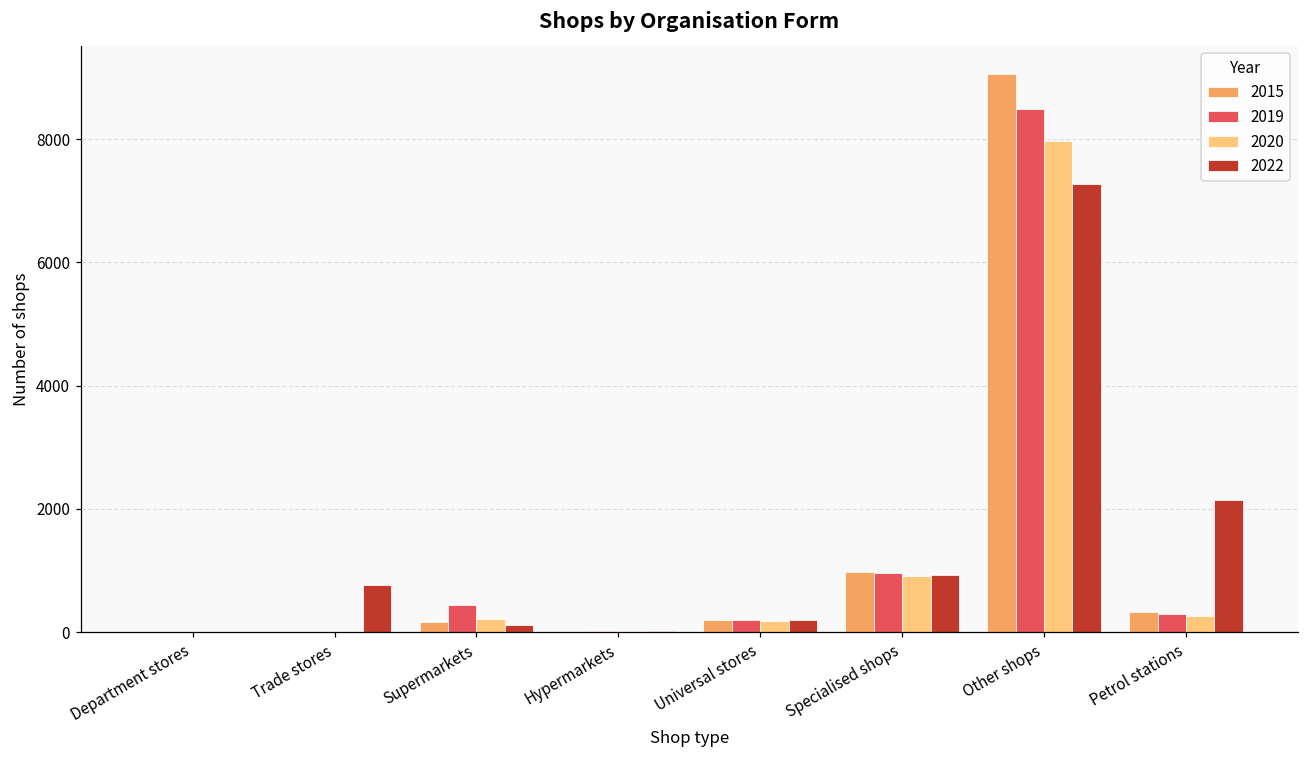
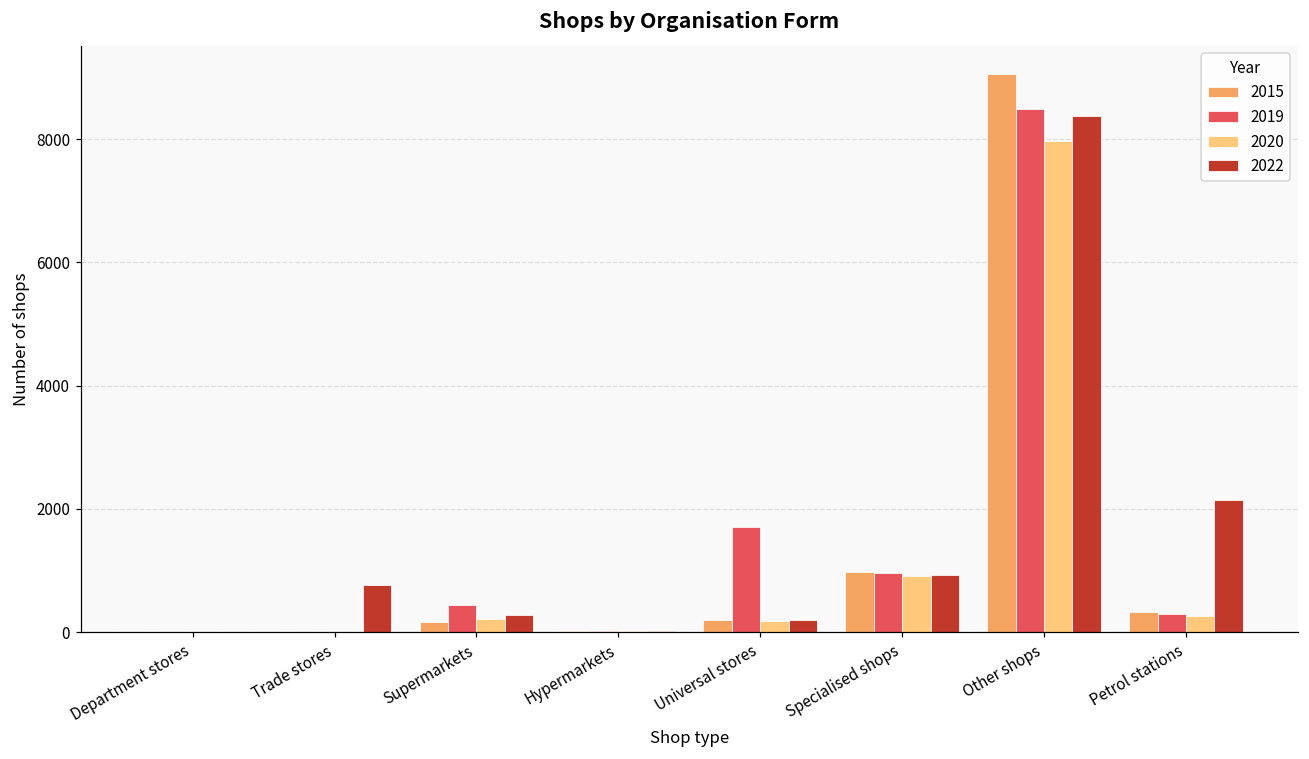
2022, Supermarkets: 100 -> 300
2019, Universal stores: 200 -> 1700
2022, Other shops: 7300 -> 8400
